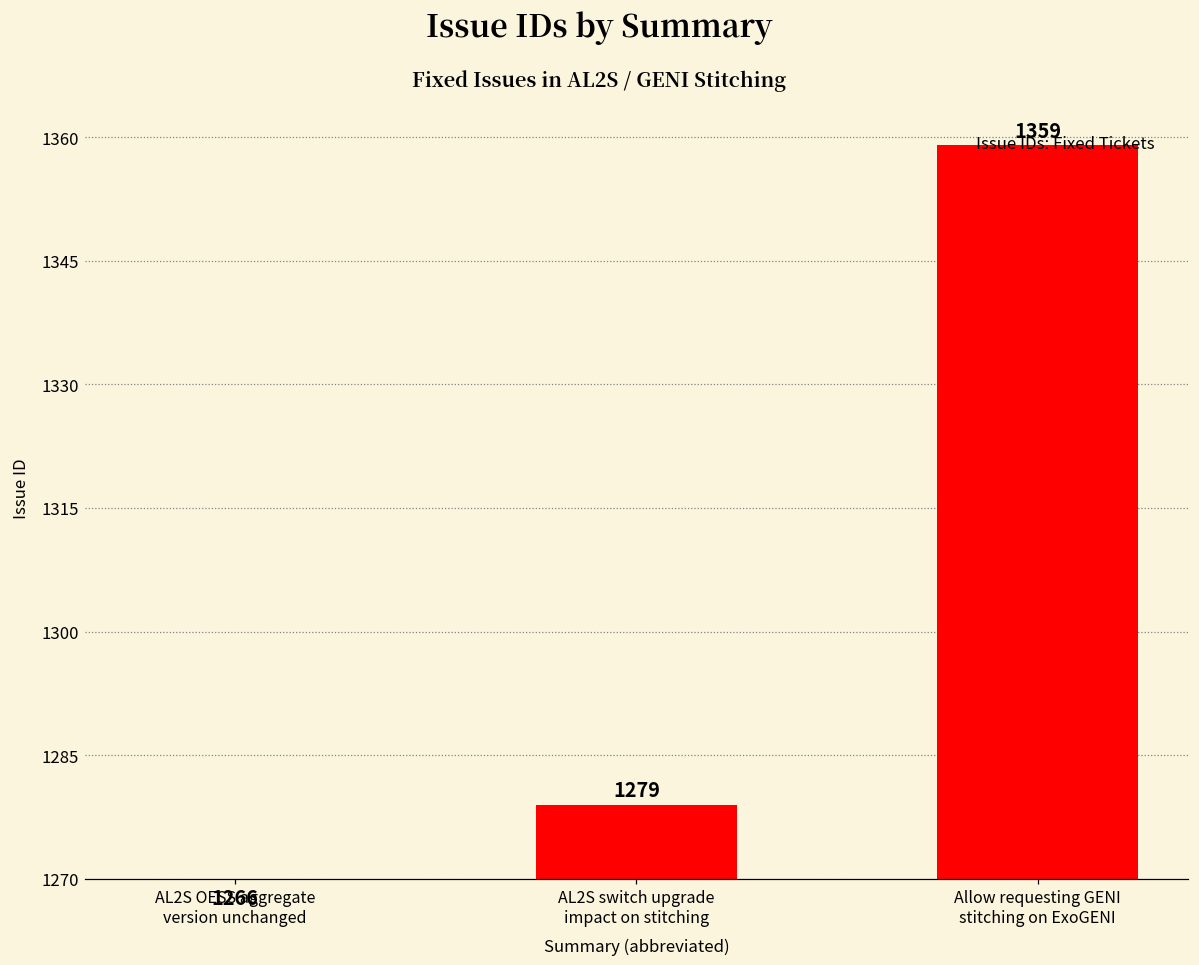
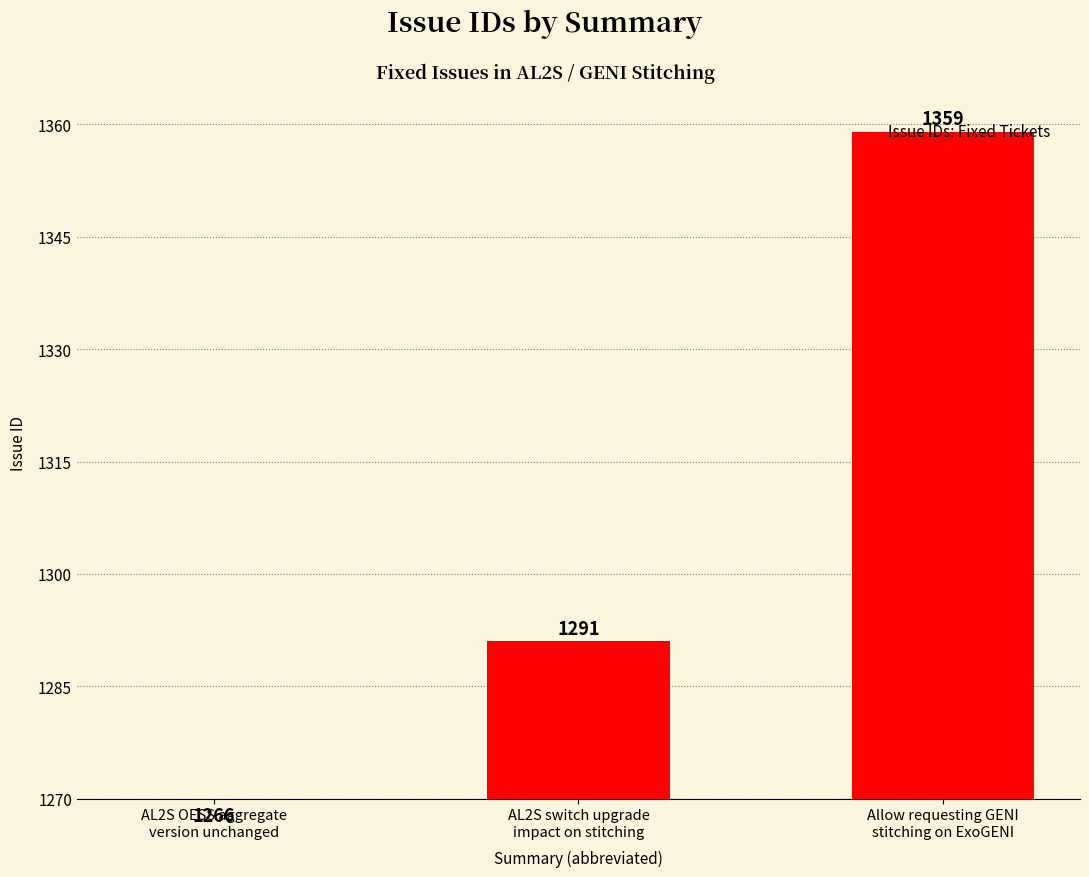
AL2S switch upgrade impact on stitching: 1279 -> 1291
